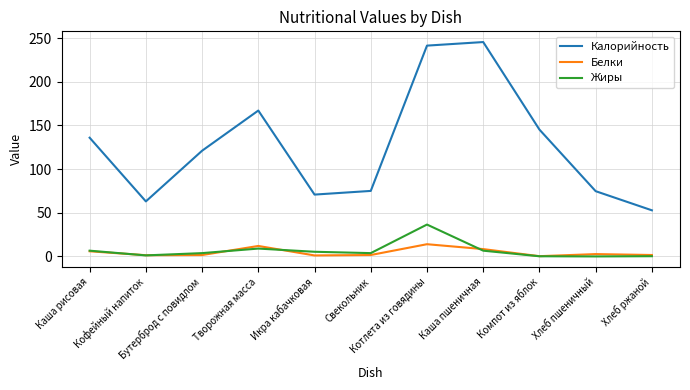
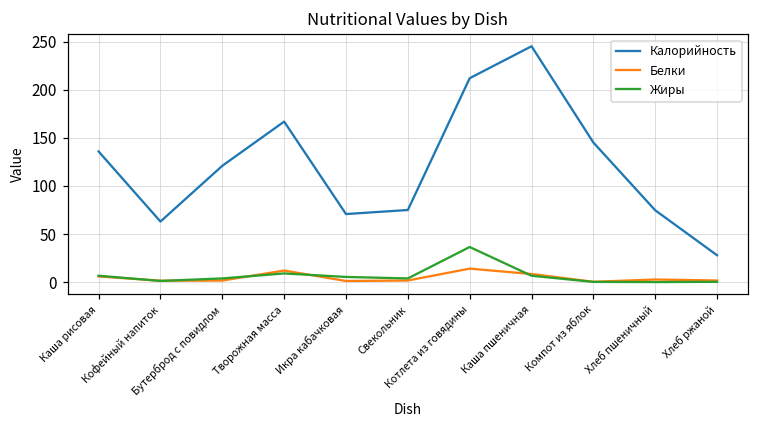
Калорийность, Котлета из говядины: 240 -> 210
Калорийность, Хлеб ржаной: 50 -> 30
